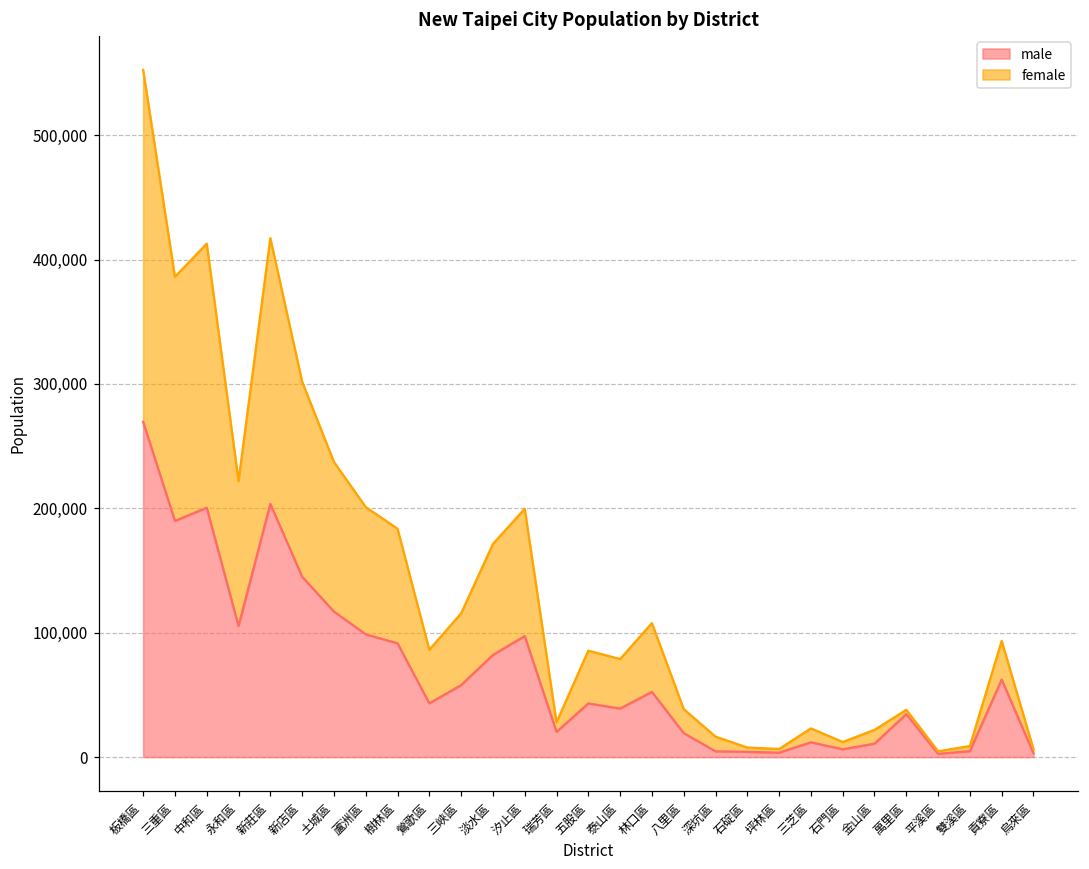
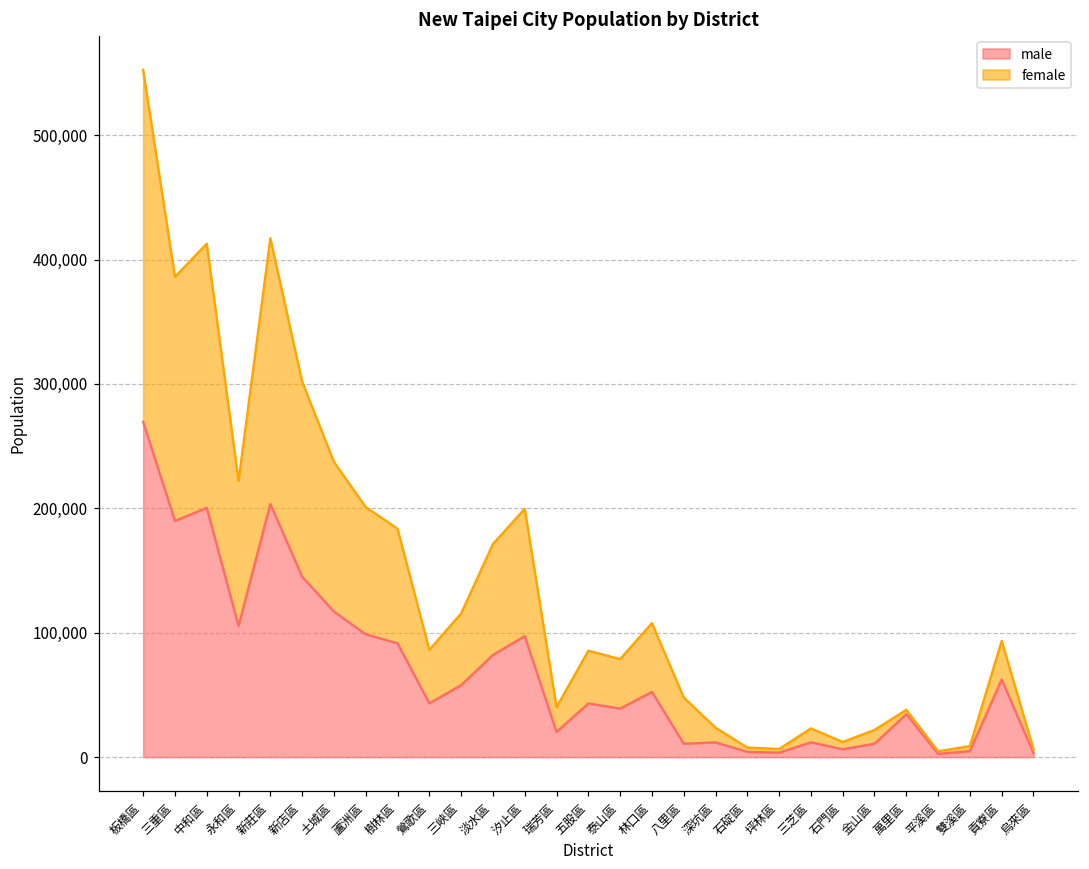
female, 瑞芳區: 8,000 -> 20,000
male, 八里區: 19,000 -> 11,000
female, 八里區: 19,000 -> 37,000
male, 深坑區: 5,000 -> 12,000
